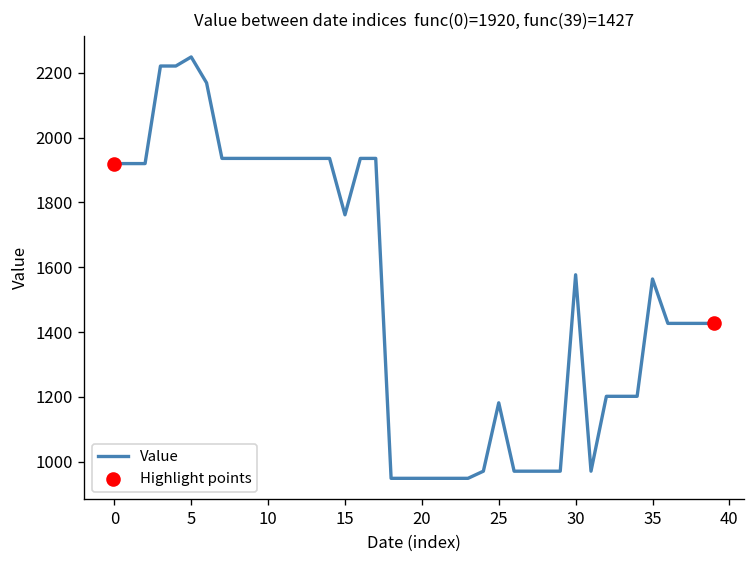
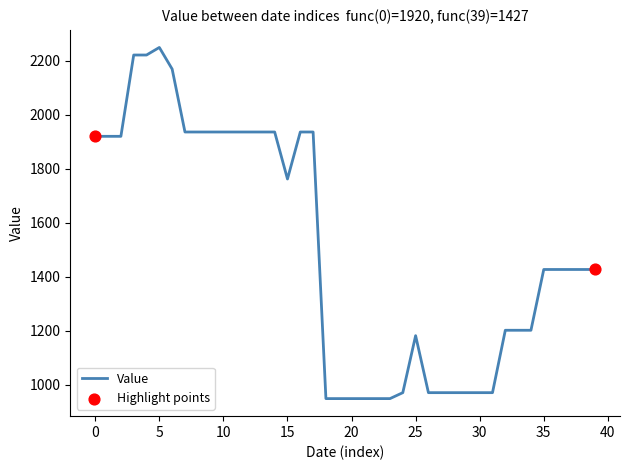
Value, 30: 1580 -> 970
Value, 35: 1560 -> 1430
